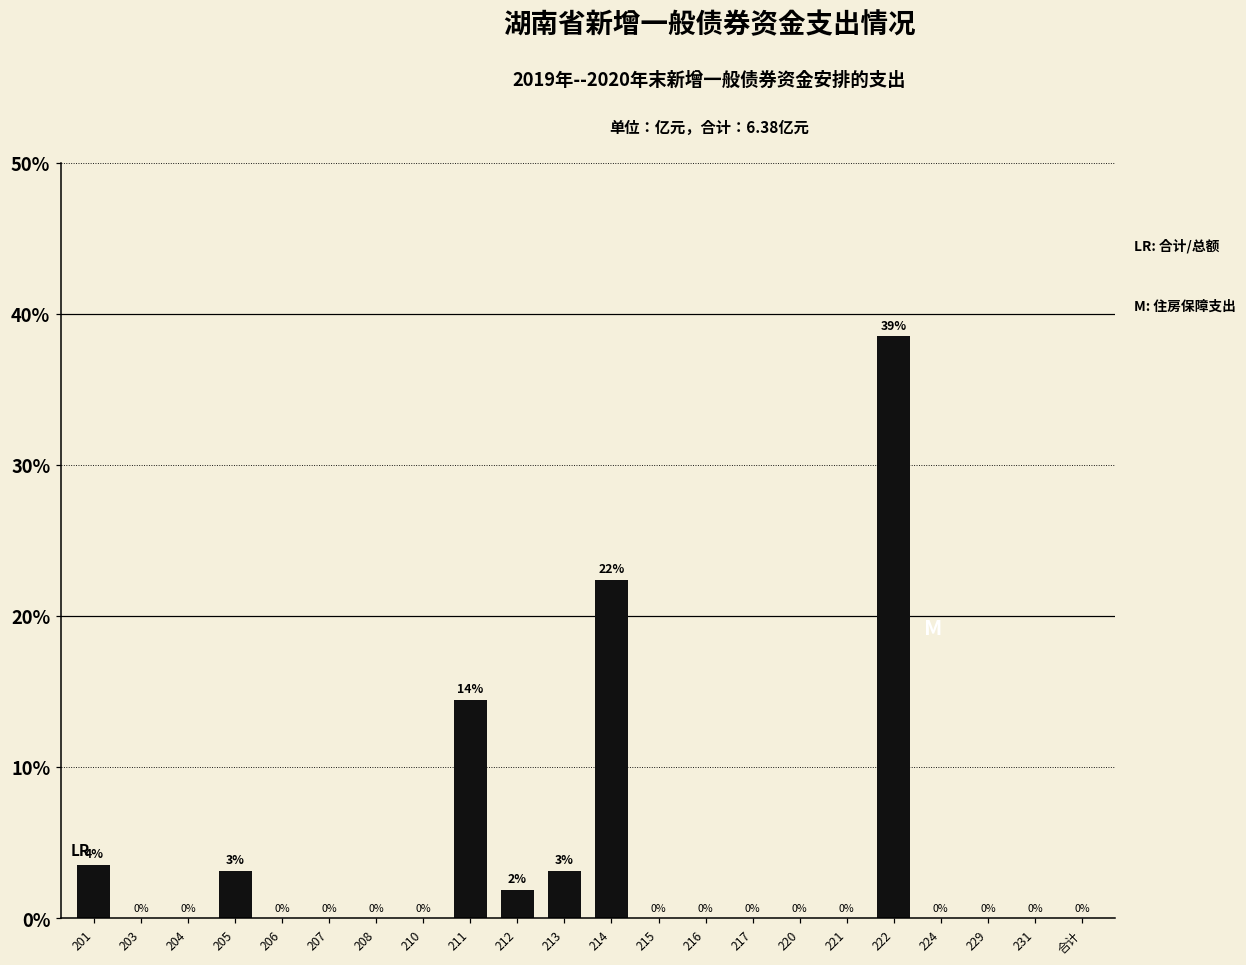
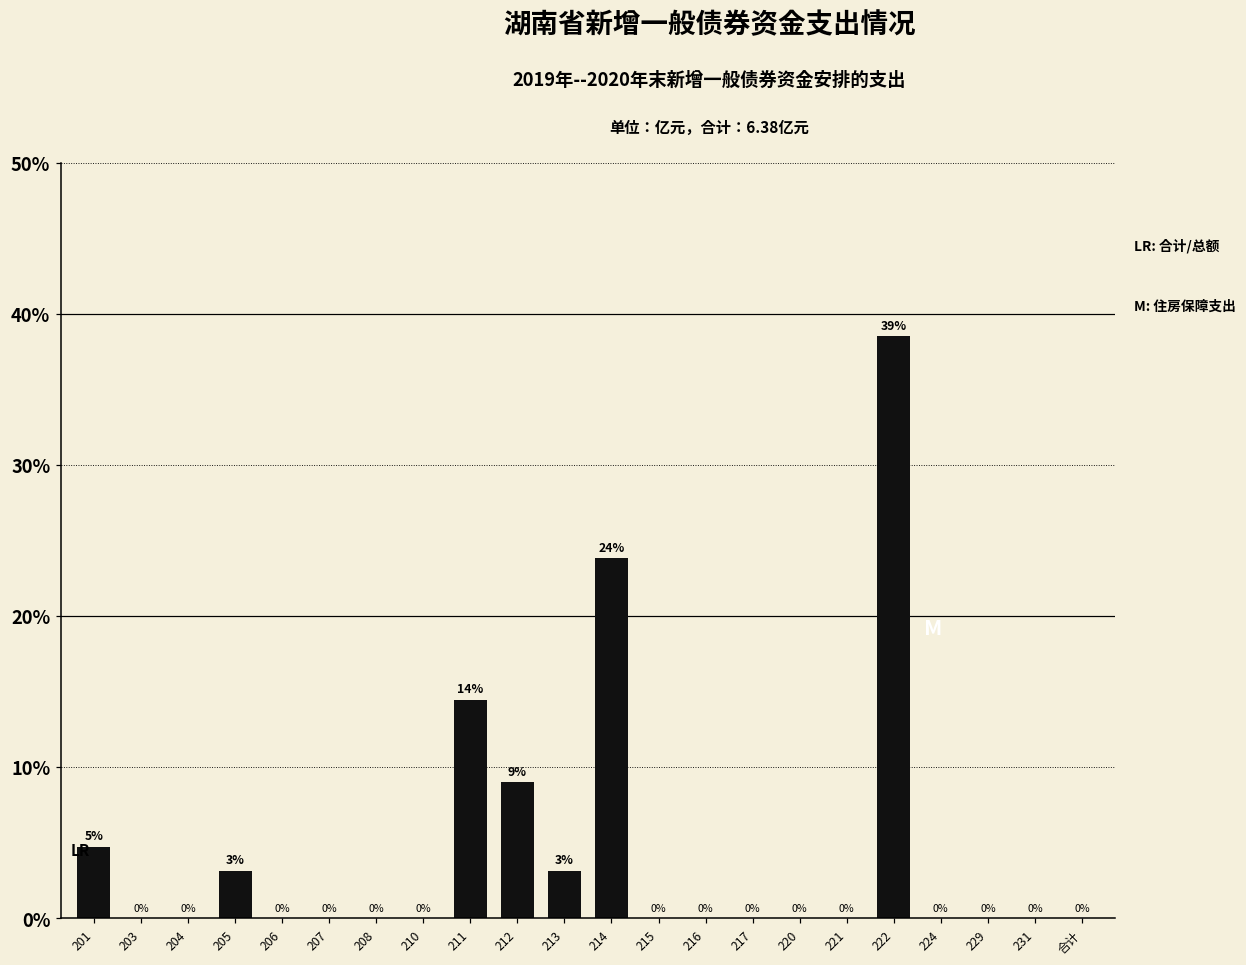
201: 4% -> 5%
212: 2% -> 9%
214: 22% -> 24%
